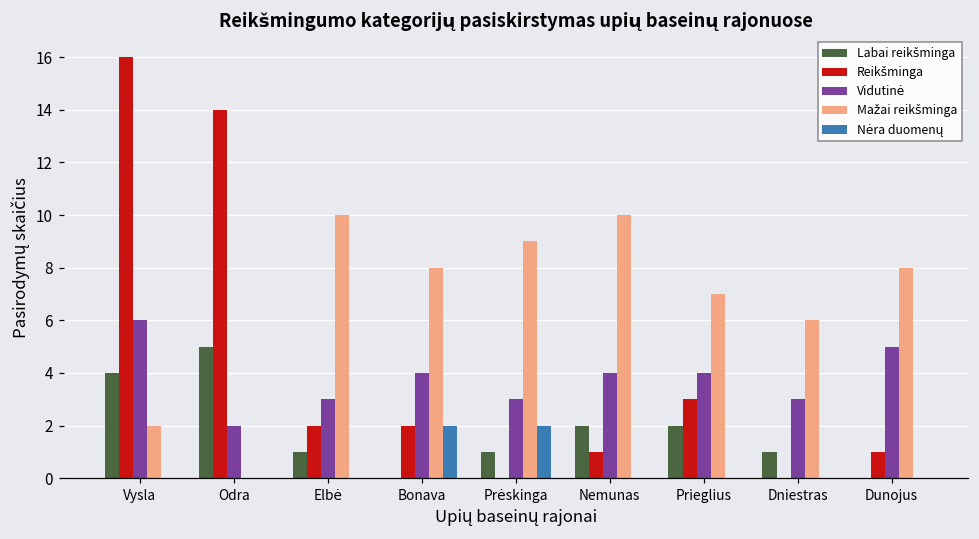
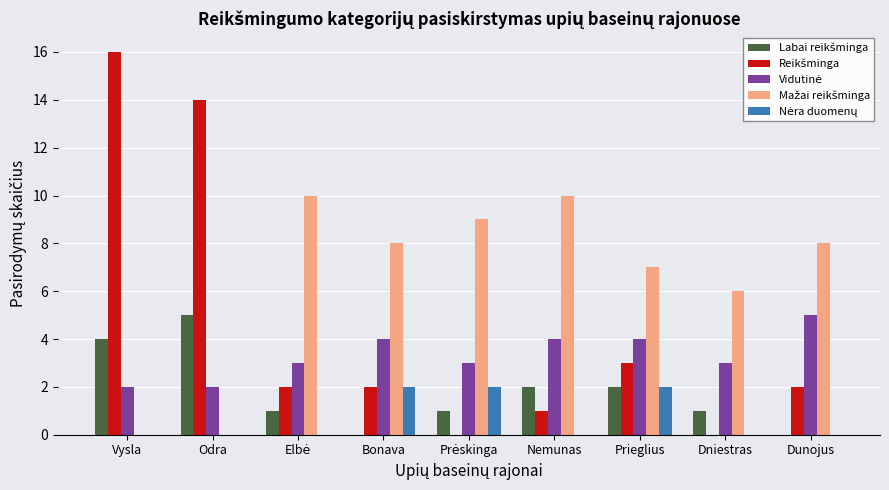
Vidutinė, Vysla: 6 -> 2
Mažai reikšminga, Vysla: 2 -> 0
Nėra duomenų, Prieglius: 0 -> 2
Reikšminga, Dunojus: 1 -> 2
